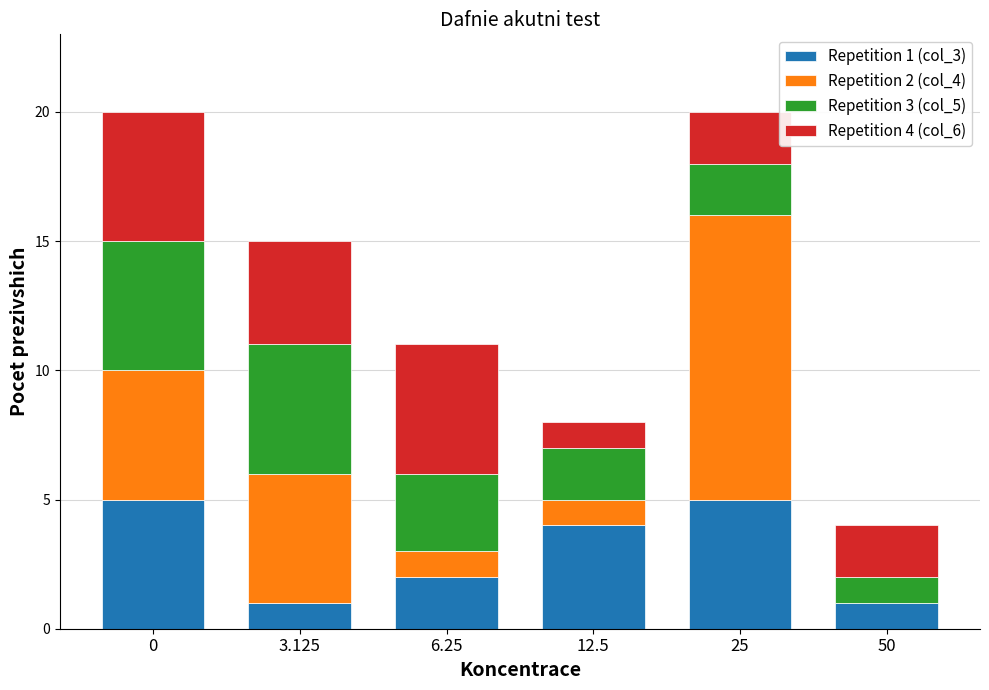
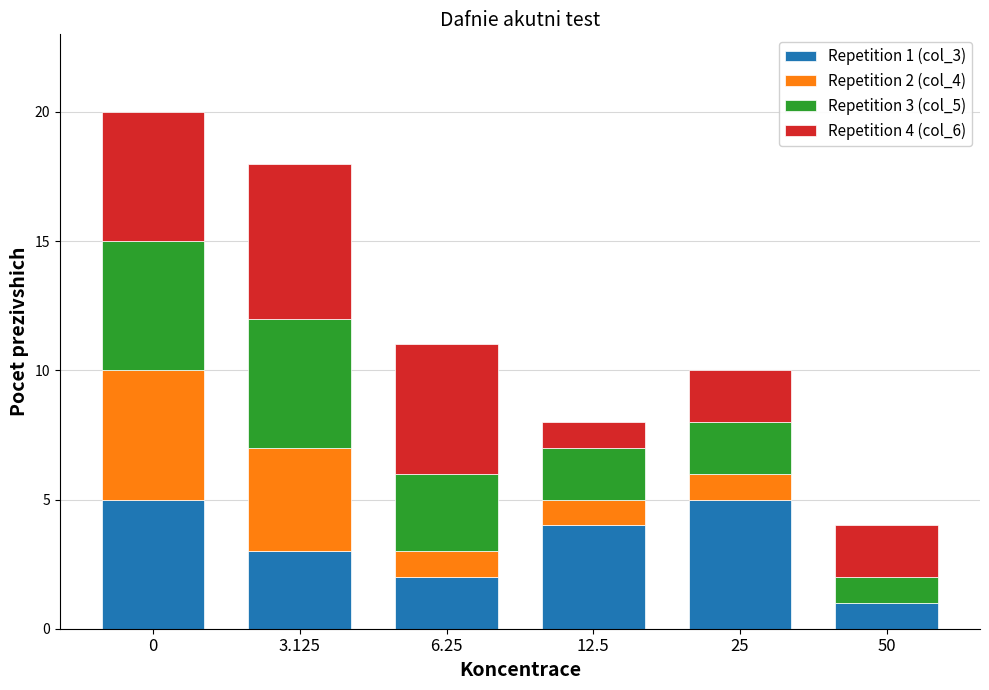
Repetition 1 (col_3), 3.125: 1 -> 3
Repetition 2 (col_4), 3.125: 5 -> 4
Repetition 4 (col_6), 3.125: 4 -> 6
Repetition 2 (col_4), 25: 11 -> 1
